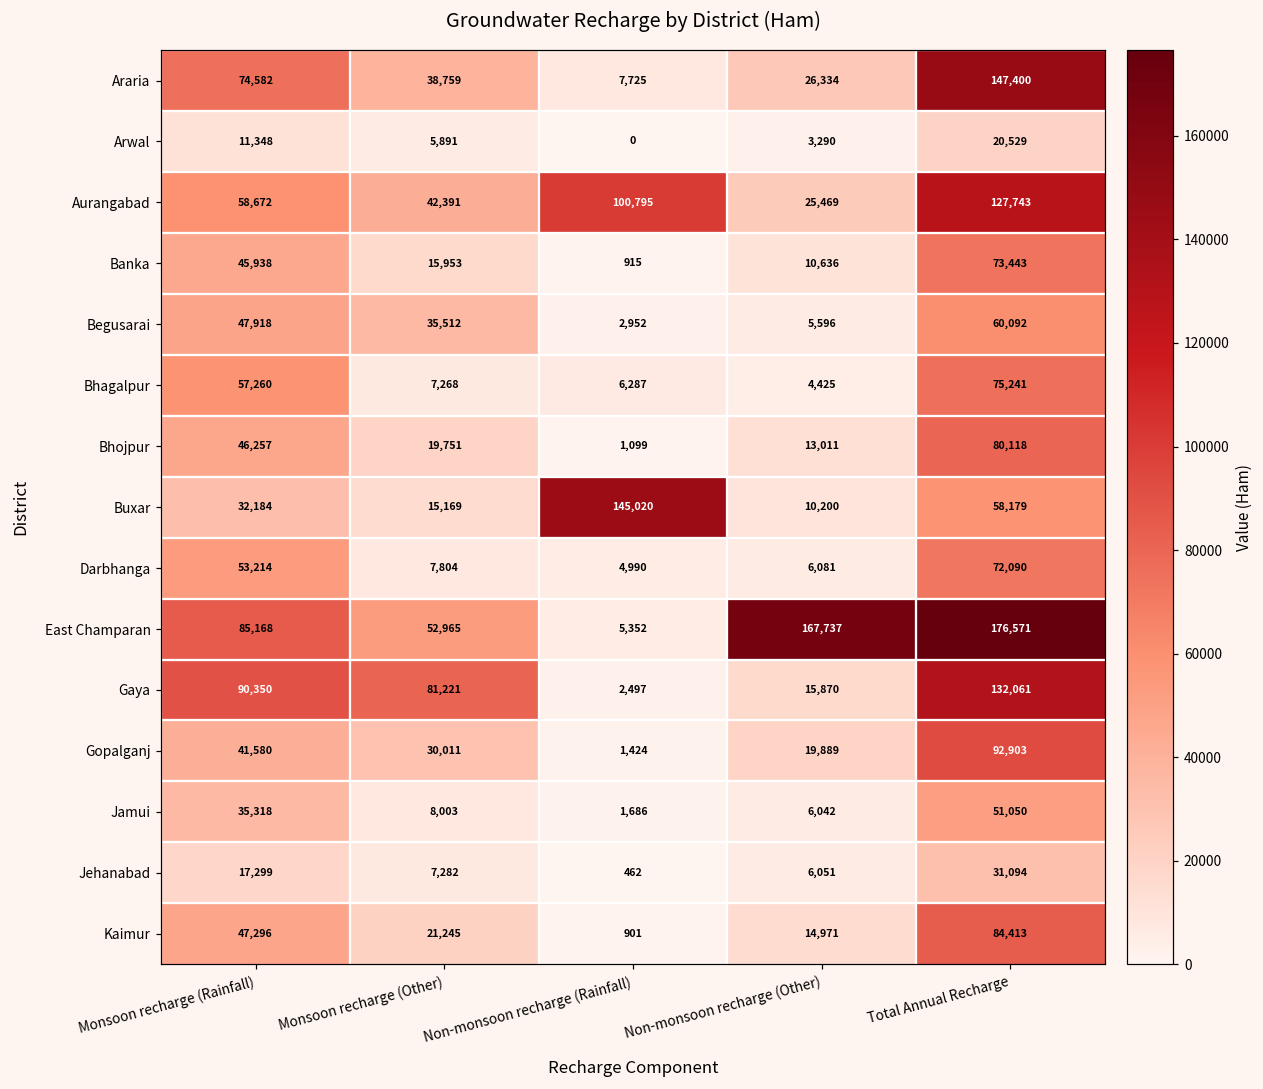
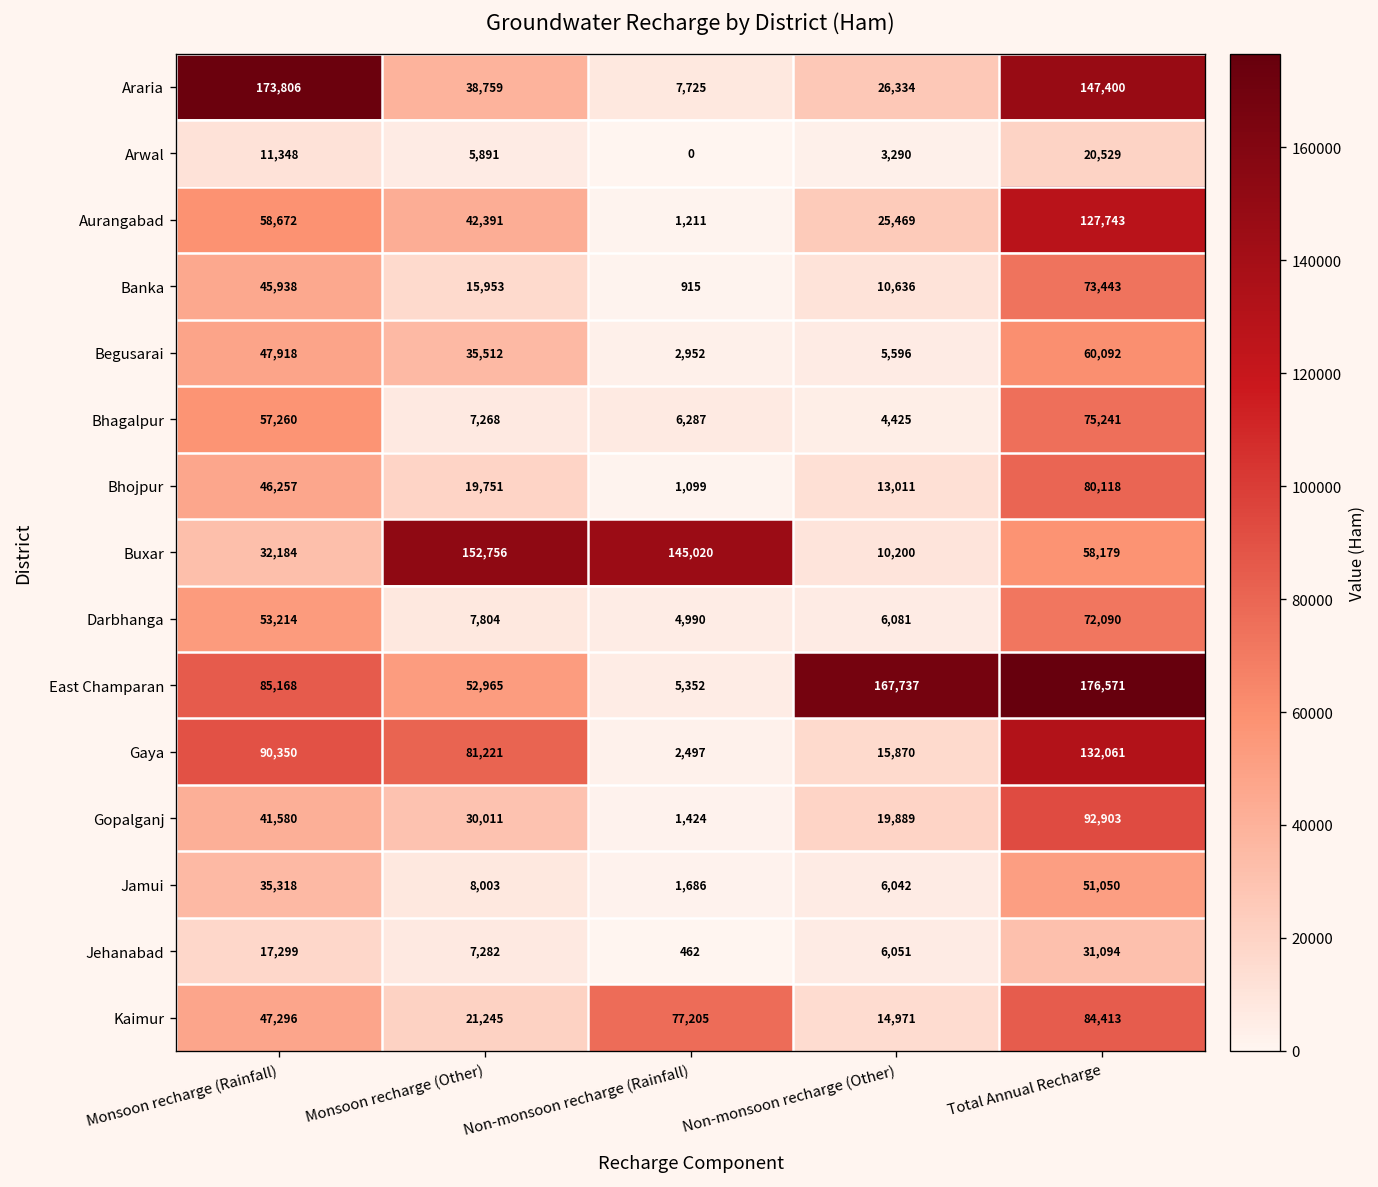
Araria, Monsoon recharge (Rainfall): 74,582 -> 173,806
Aurangabad, Non-monsoon recharge (Rainfall): 100,795 -> 1,211
Buxar, Monsoon recharge (Other): 15,169 -> 152,756
Kaimur, Non-monsoon recharge (Rainfall): 901 -> 77,205
